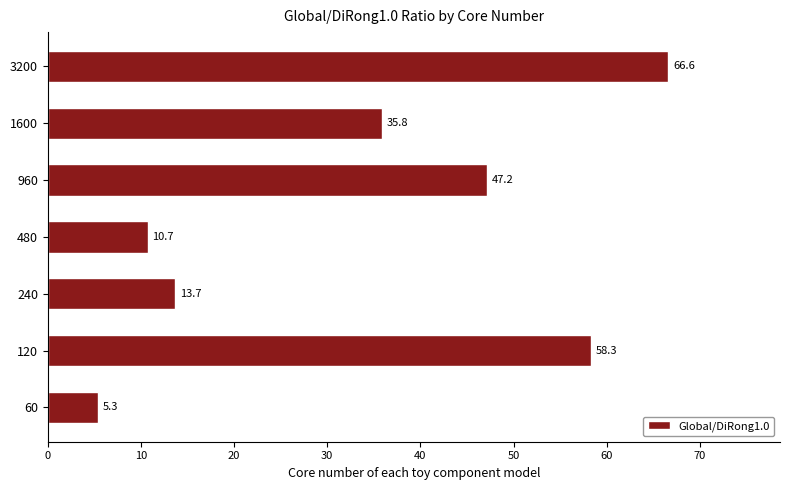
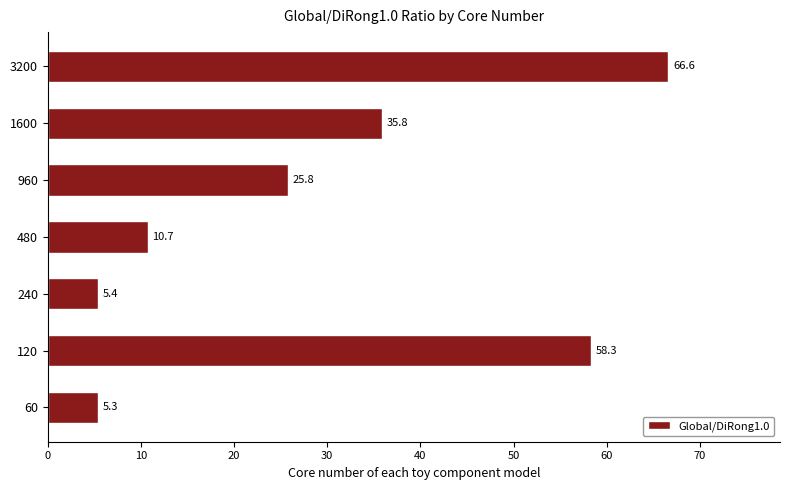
960: 47.2 -> 25.8
240: 13.7 -> 5.4
